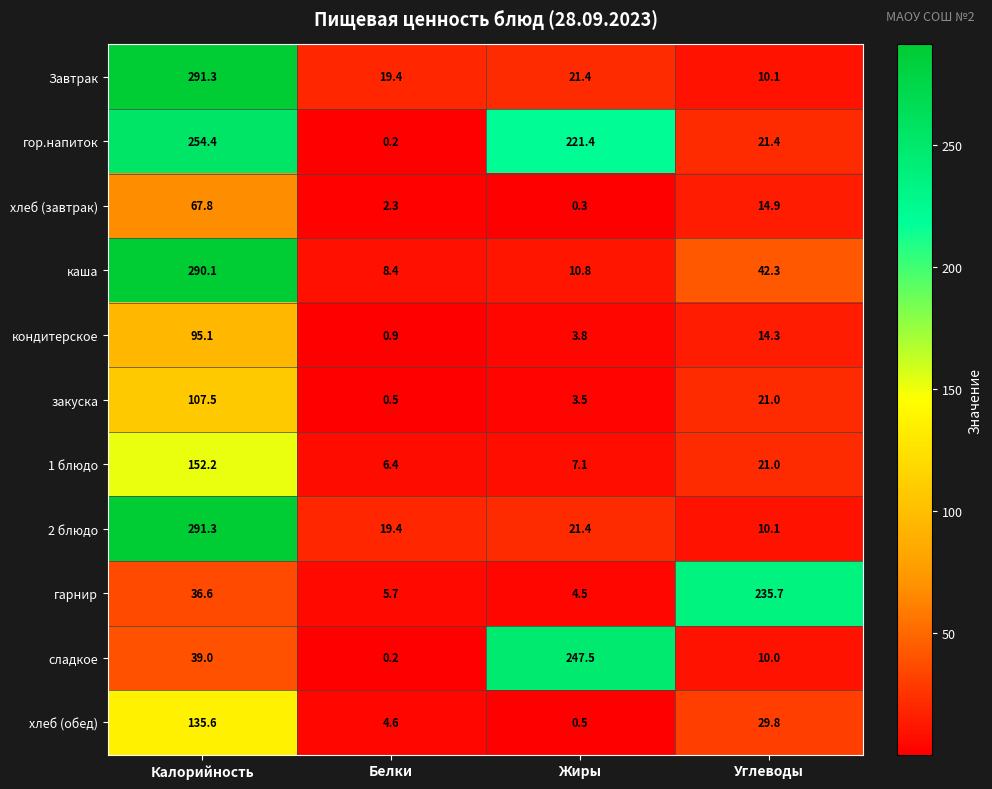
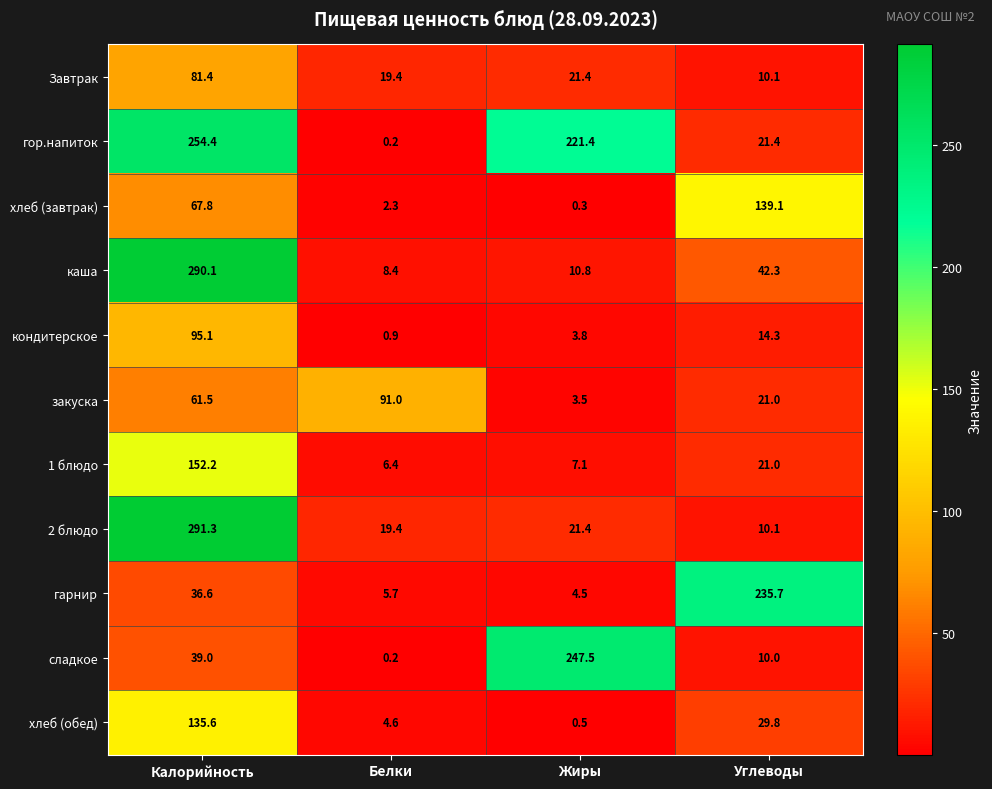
Завтрак, Калорийность: 291.3 -> 81.4
хлеб (завтрак), Углеводы: 14.9 -> 139.1
закуска, Калорийность: 107.5 -> 61.5
закуска, Белки: 0.5 -> 91.0
